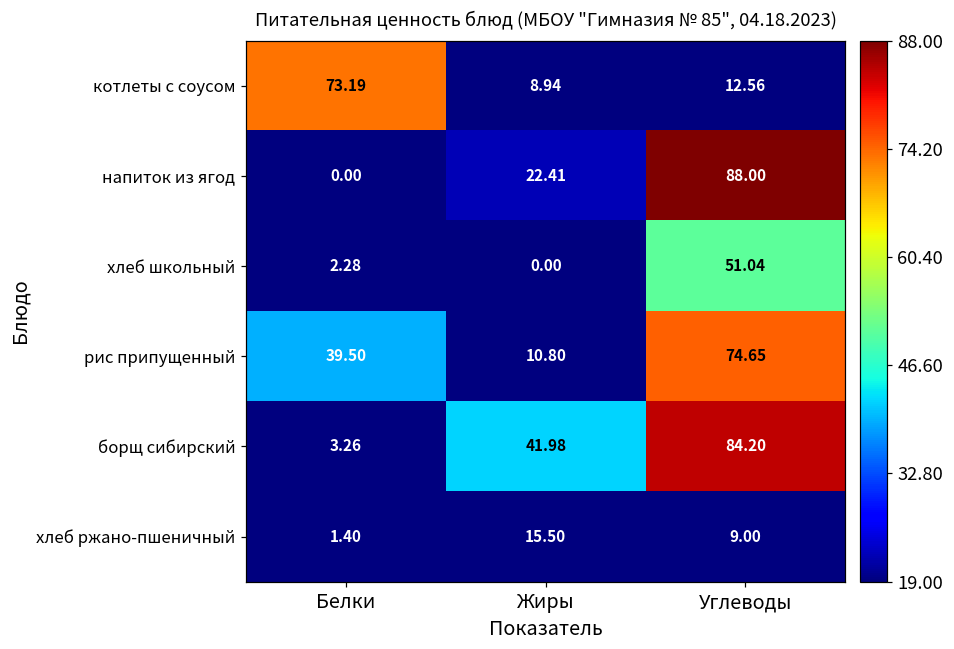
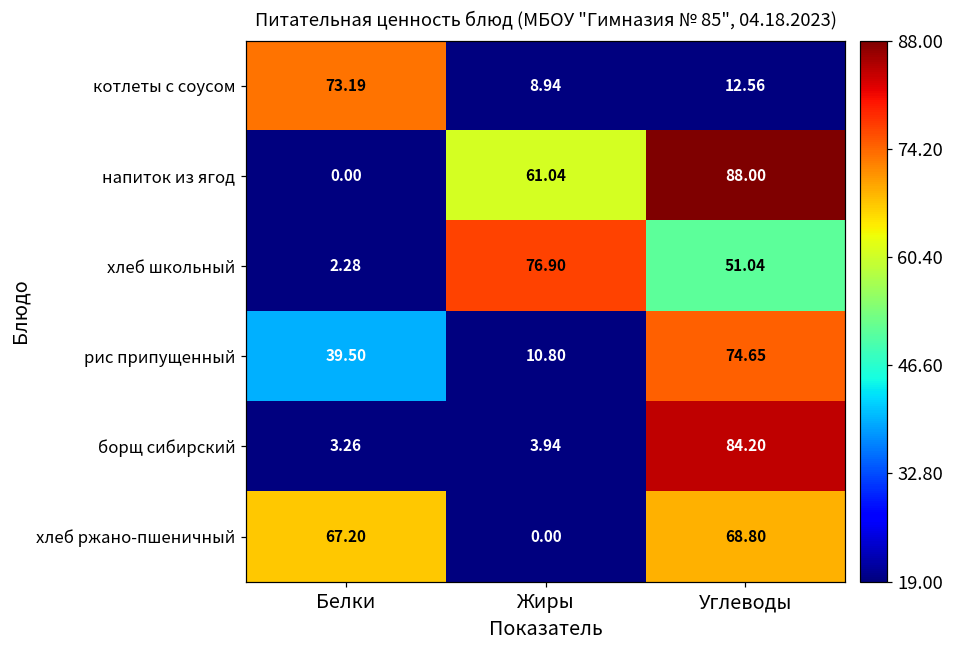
напиток из ягод, Жиры: 22.41 -> 61.04
хлеб школьный, Жиры: 0.00 -> 76.90
борщ сибирский, Жиры: 41.98 -> 3.94
хлеб ржано-пшеничный, Белки: 1.40 -> 67.20
хлеб ржано-пшеничный, Жиры: 15.50 -> 0.00
хлеб ржано-пшеничный, Углеводы: 9.00 -> 68.80
